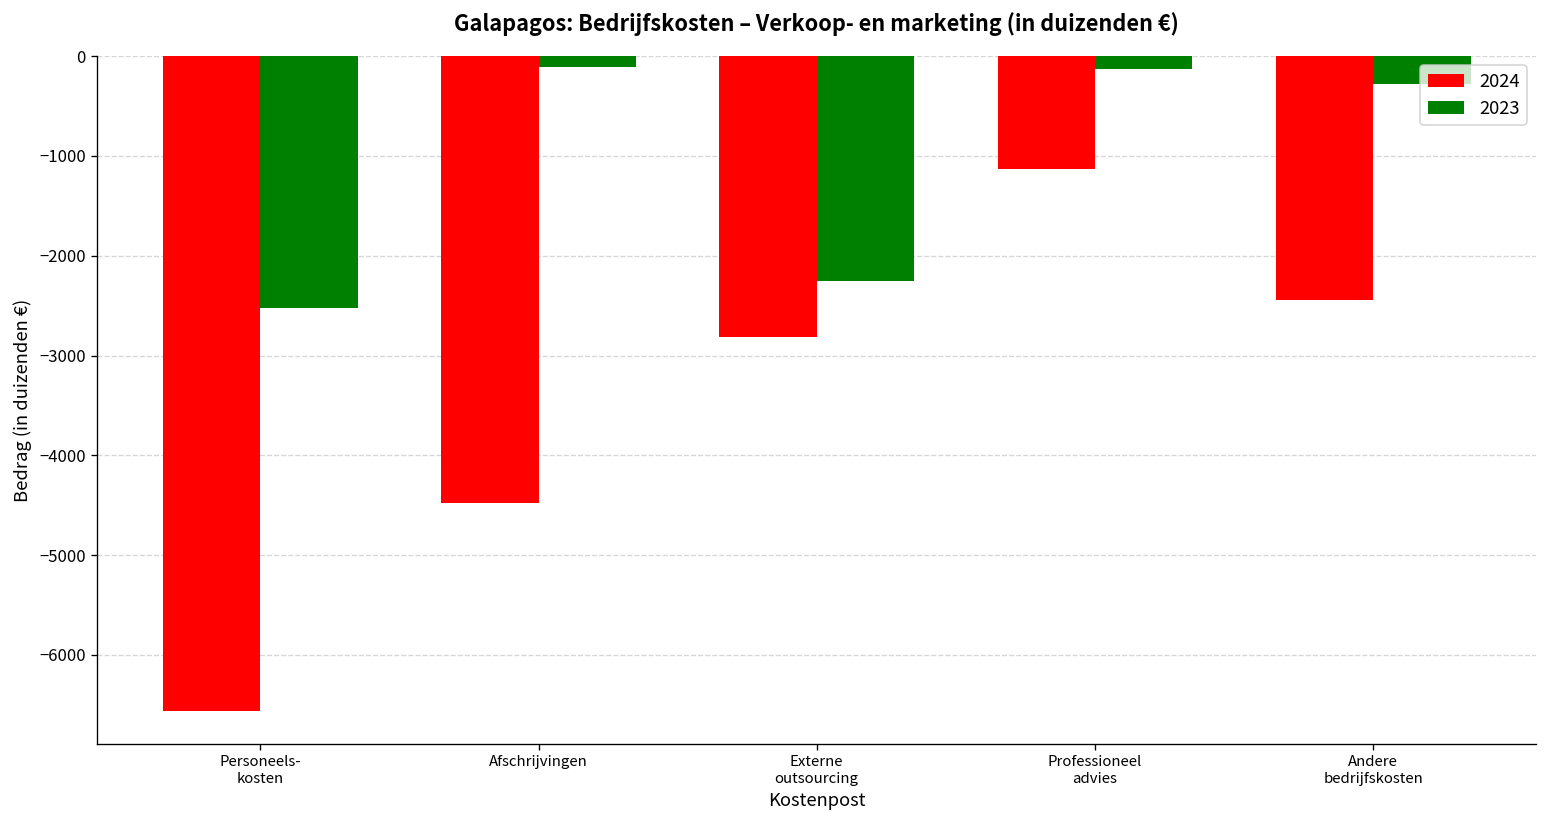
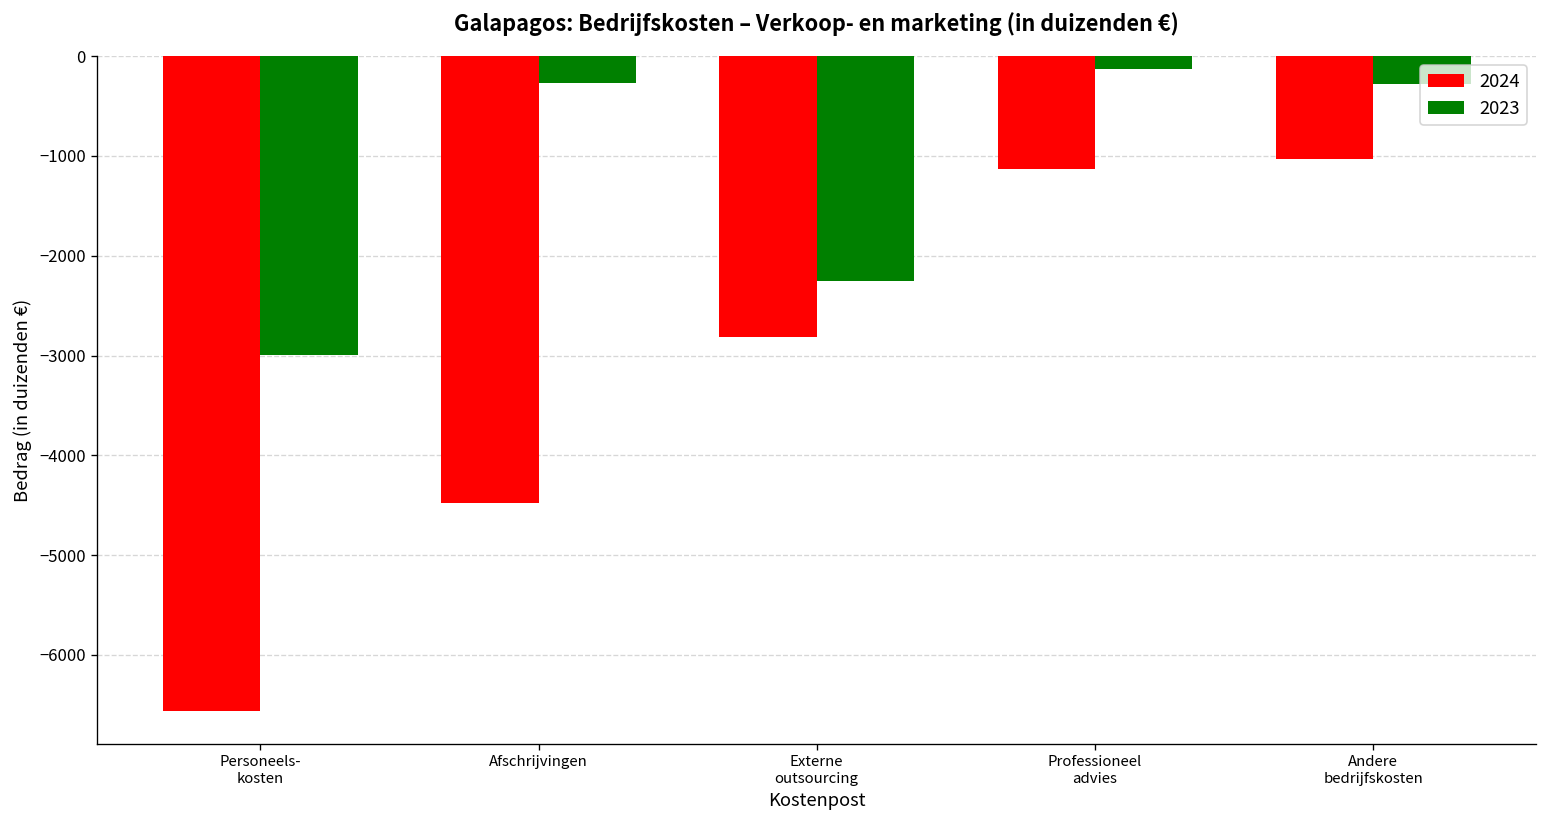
2023, Personeels- kosten: -2500 -> -3000
2023, Afschrijvingen: -100 -> -300
2024, Andere bedrijfskosten: -2400 -> -1000
